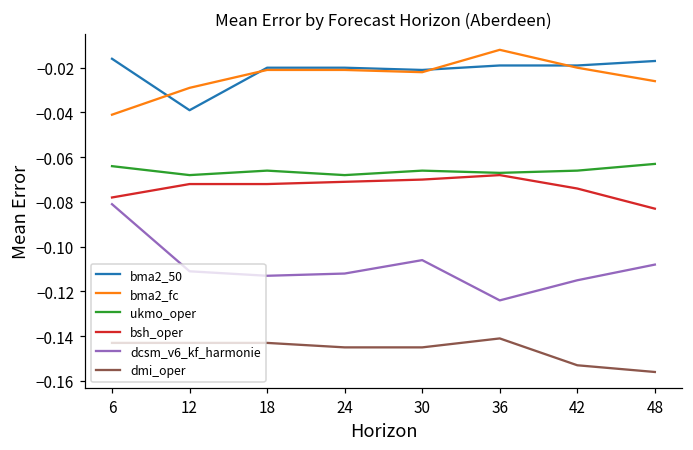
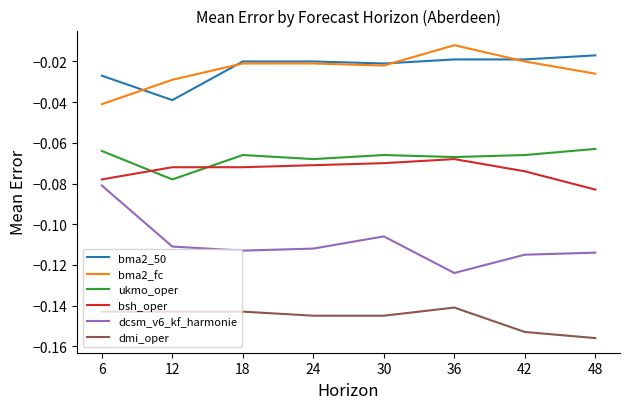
bma2_50, 6: -0.016 -> -0.027
ukmo_oper, 12: -0.068 -> -0.078
dcsm_v6_kf_harmonie, 48: -0.108 -> -0.114
